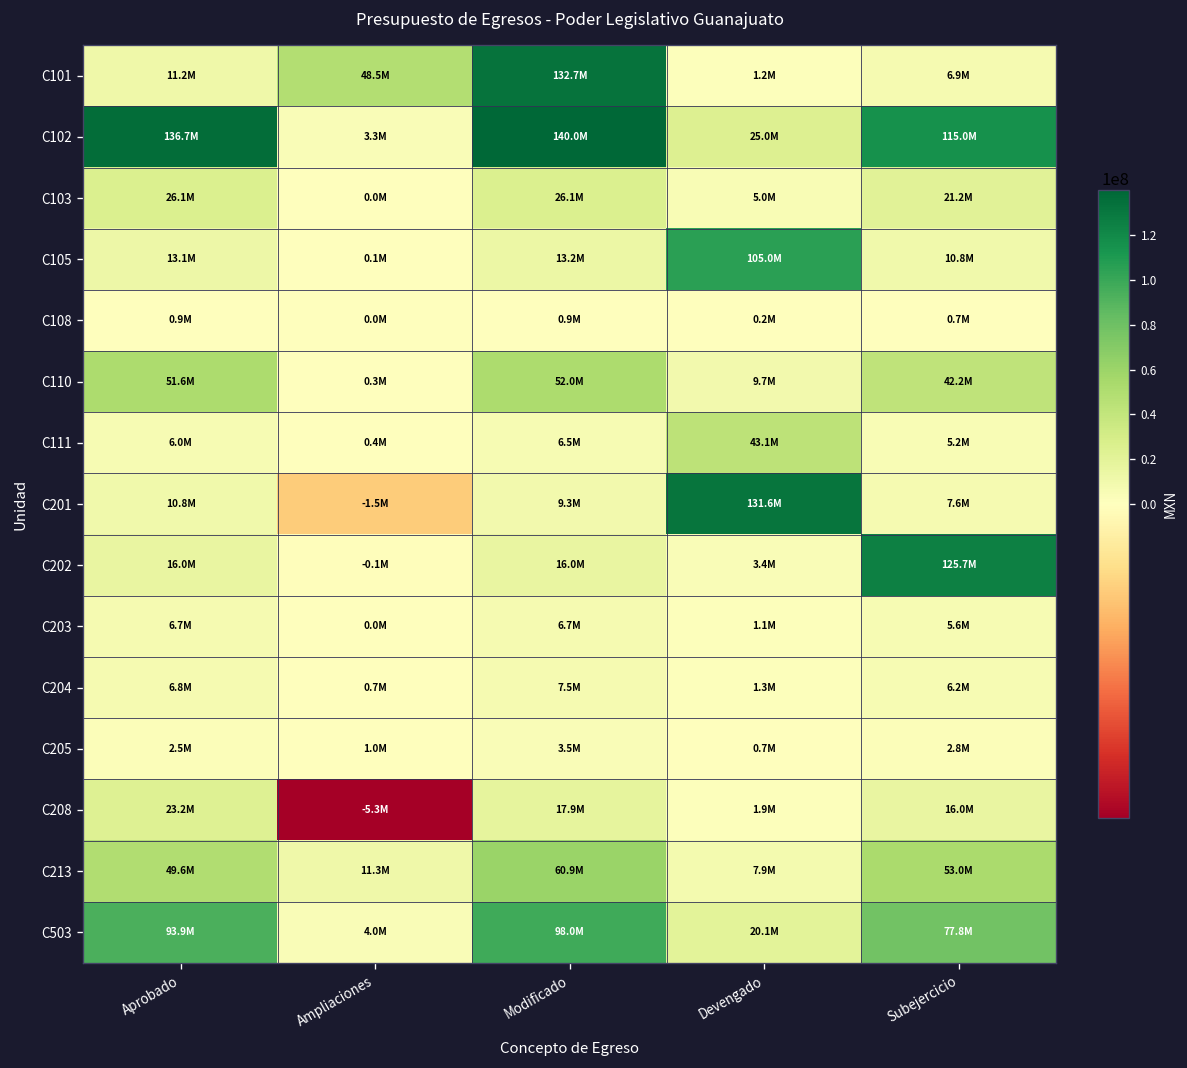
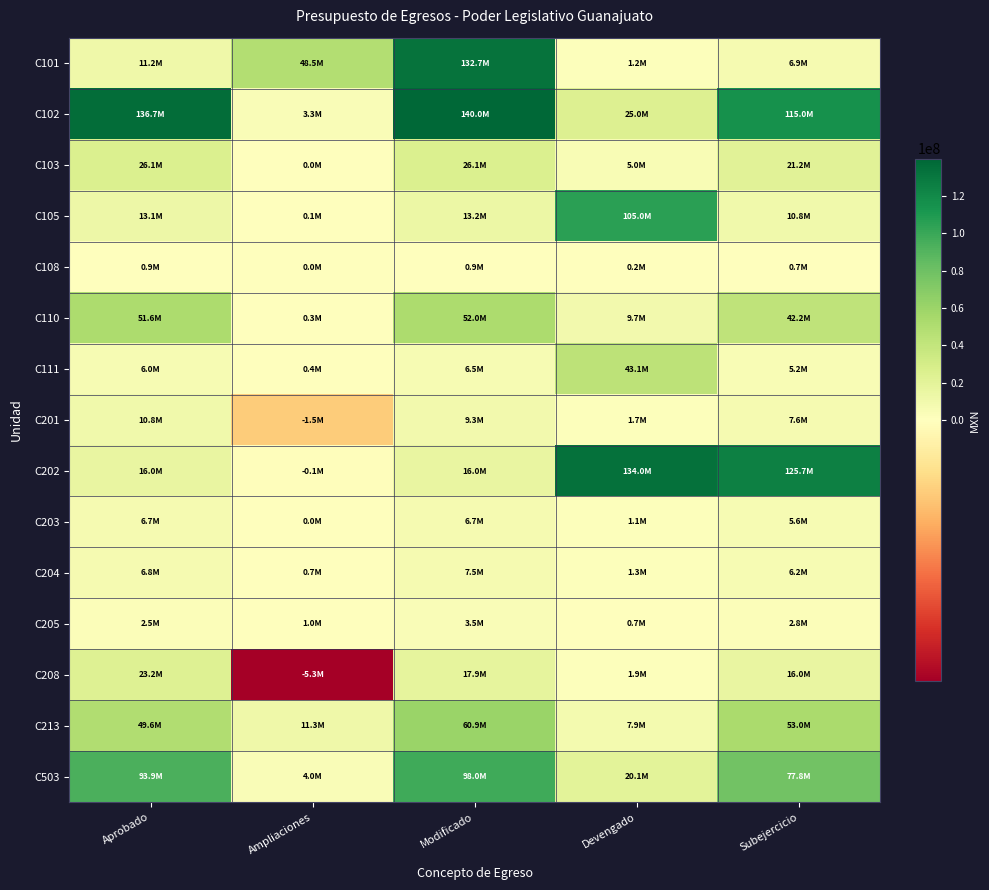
C201, Devengado: 131.6M -> 1.7M
C202, Devengado: 3.4M -> 134.0M
